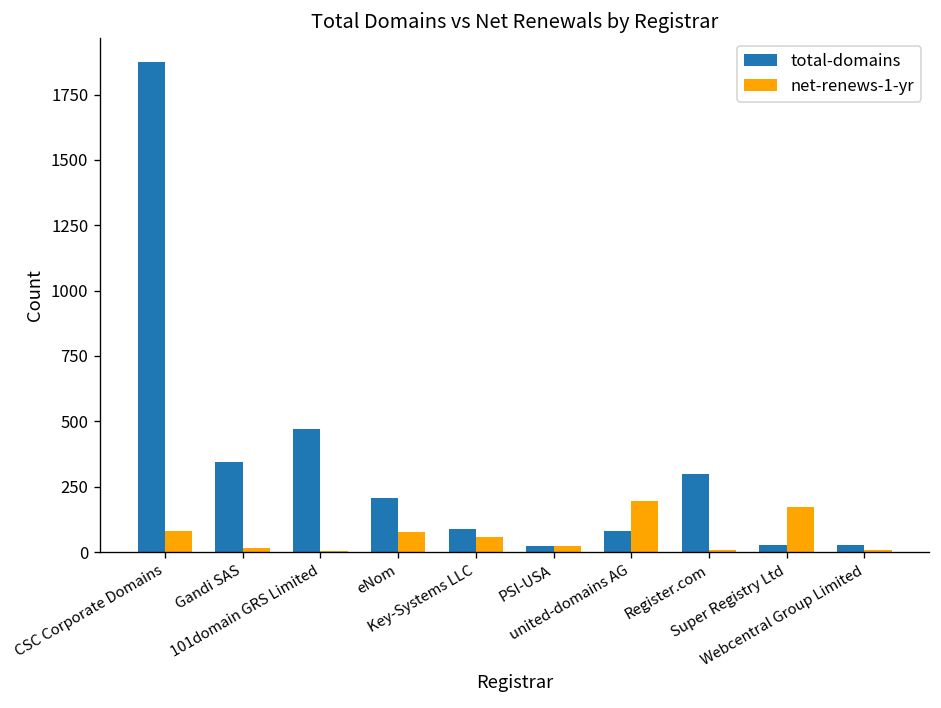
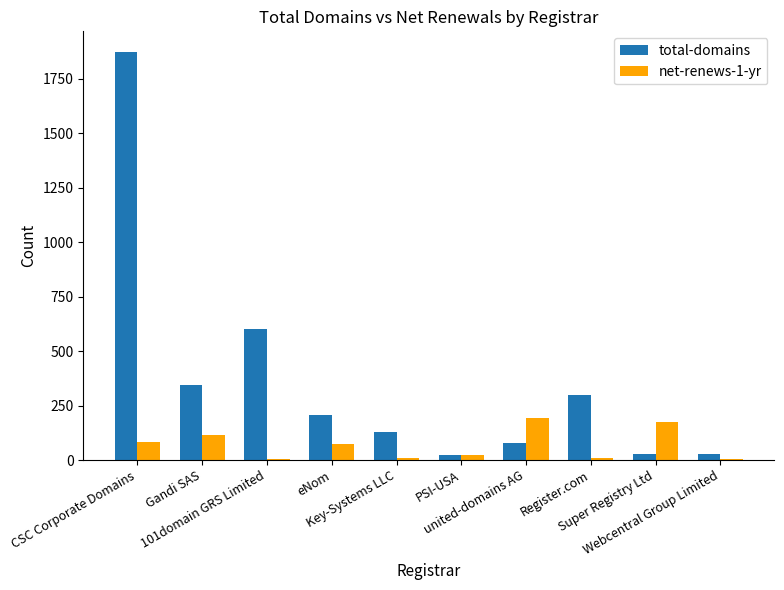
net-renews-1-yr, Gandi SAS: 20 -> 110
total-domains, 101domain GRS Limited: 470 -> 600
total-domains, Key-Systems LLC: 90 -> 130
net-renews-1-yr, Key-Systems LLC: 60 -> 10
